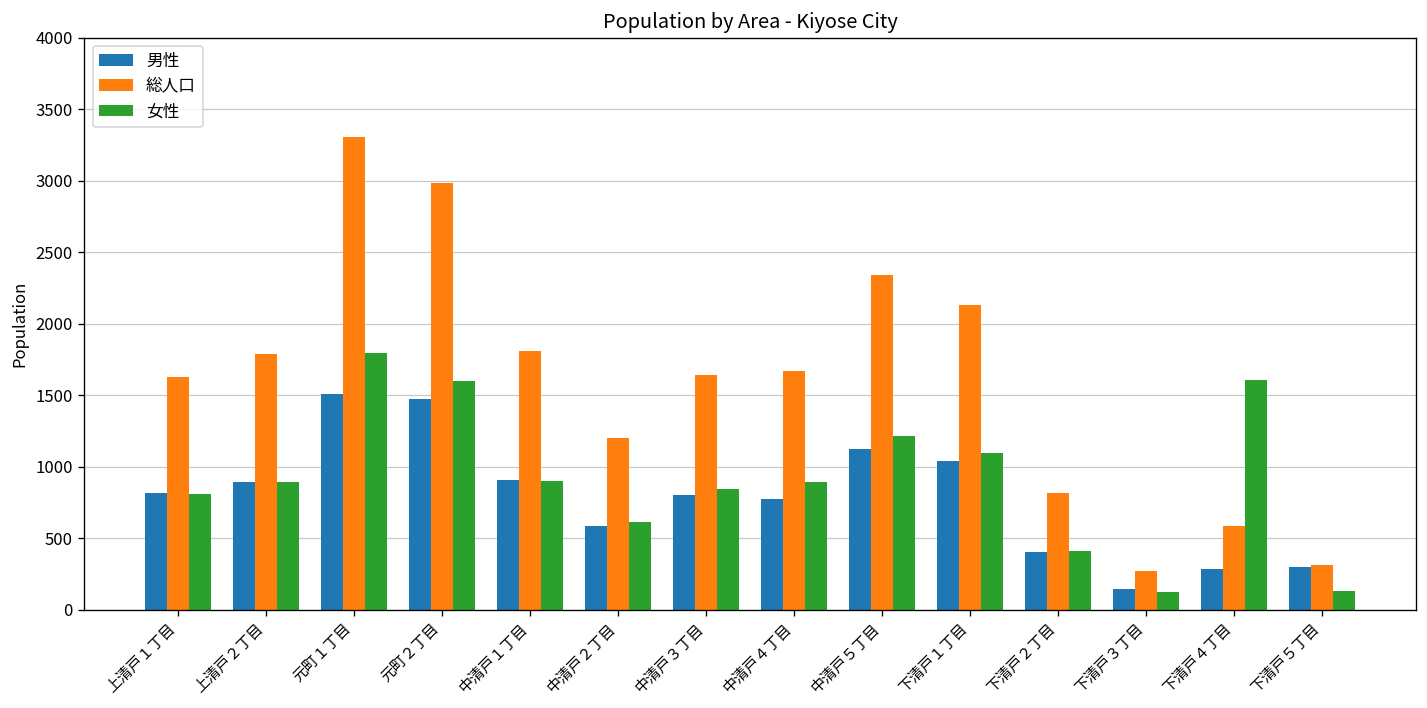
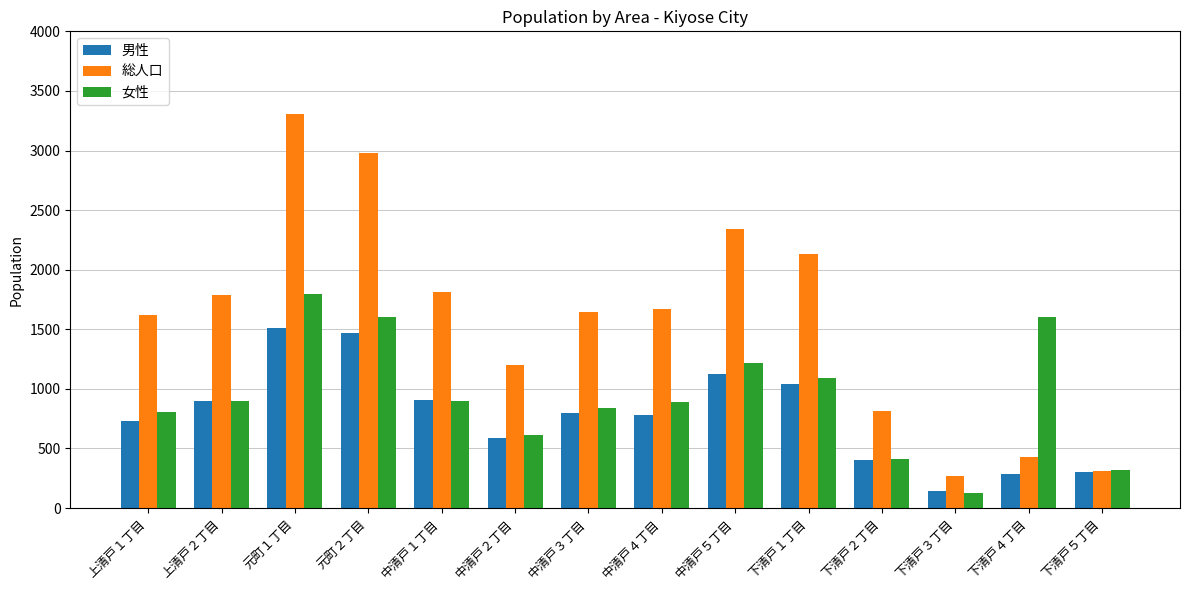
男性, 上清戸１丁目: 820 -> 730
総人口, 下清戸４丁目: 590 -> 430
女性, 下清戸５丁目: 130 -> 320
